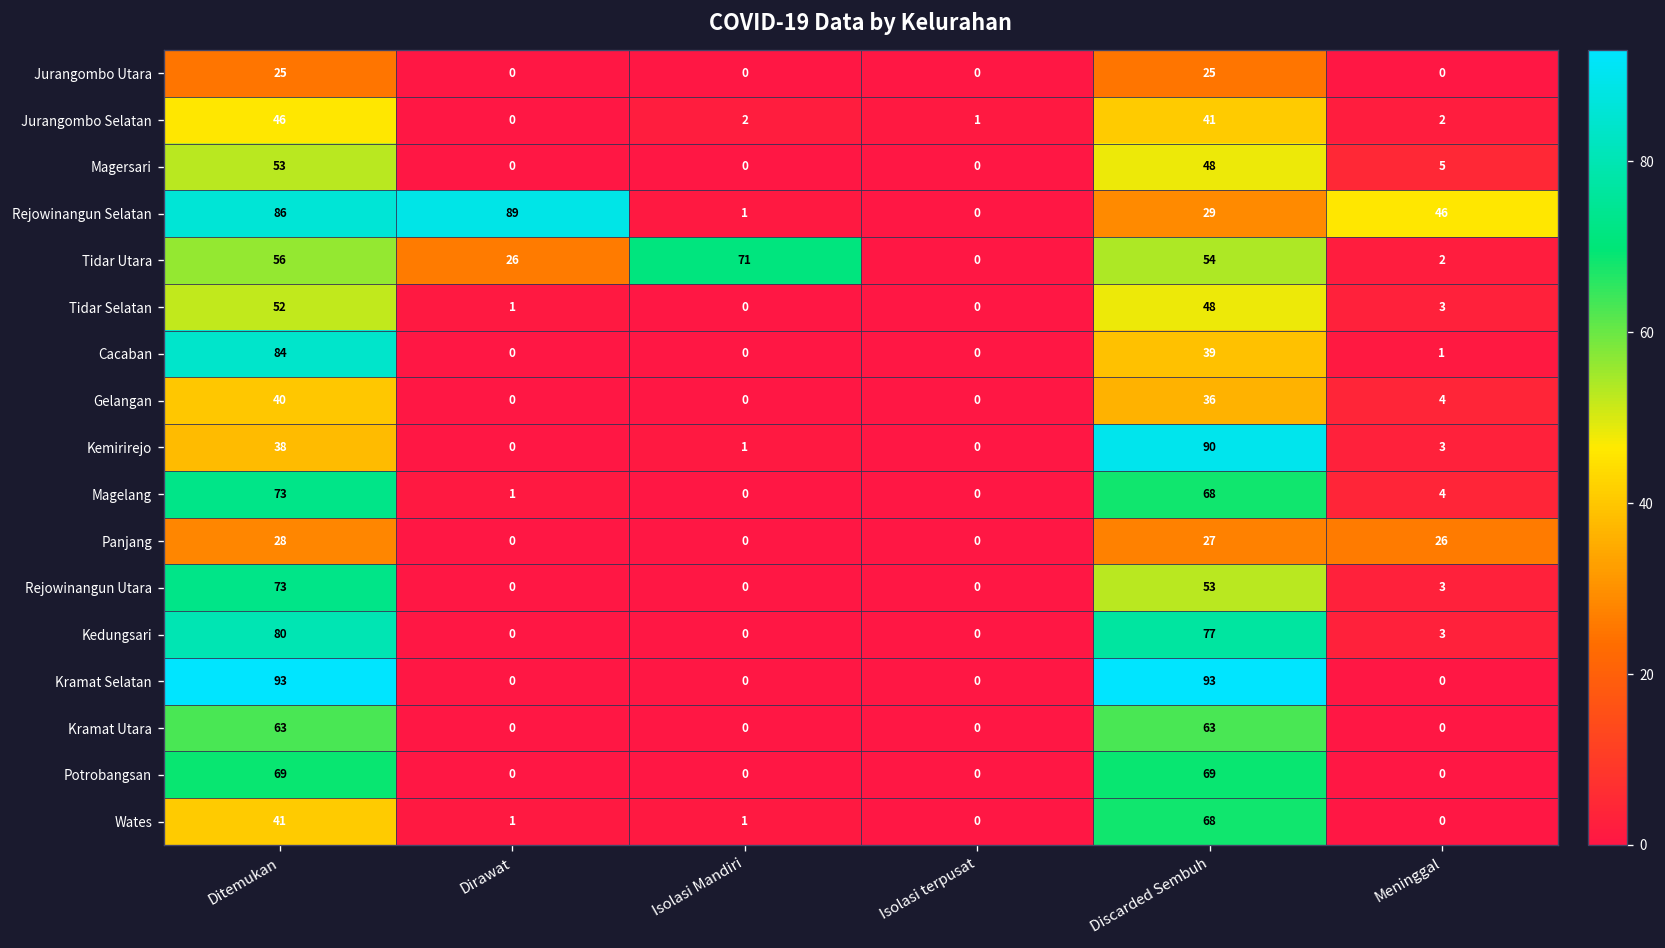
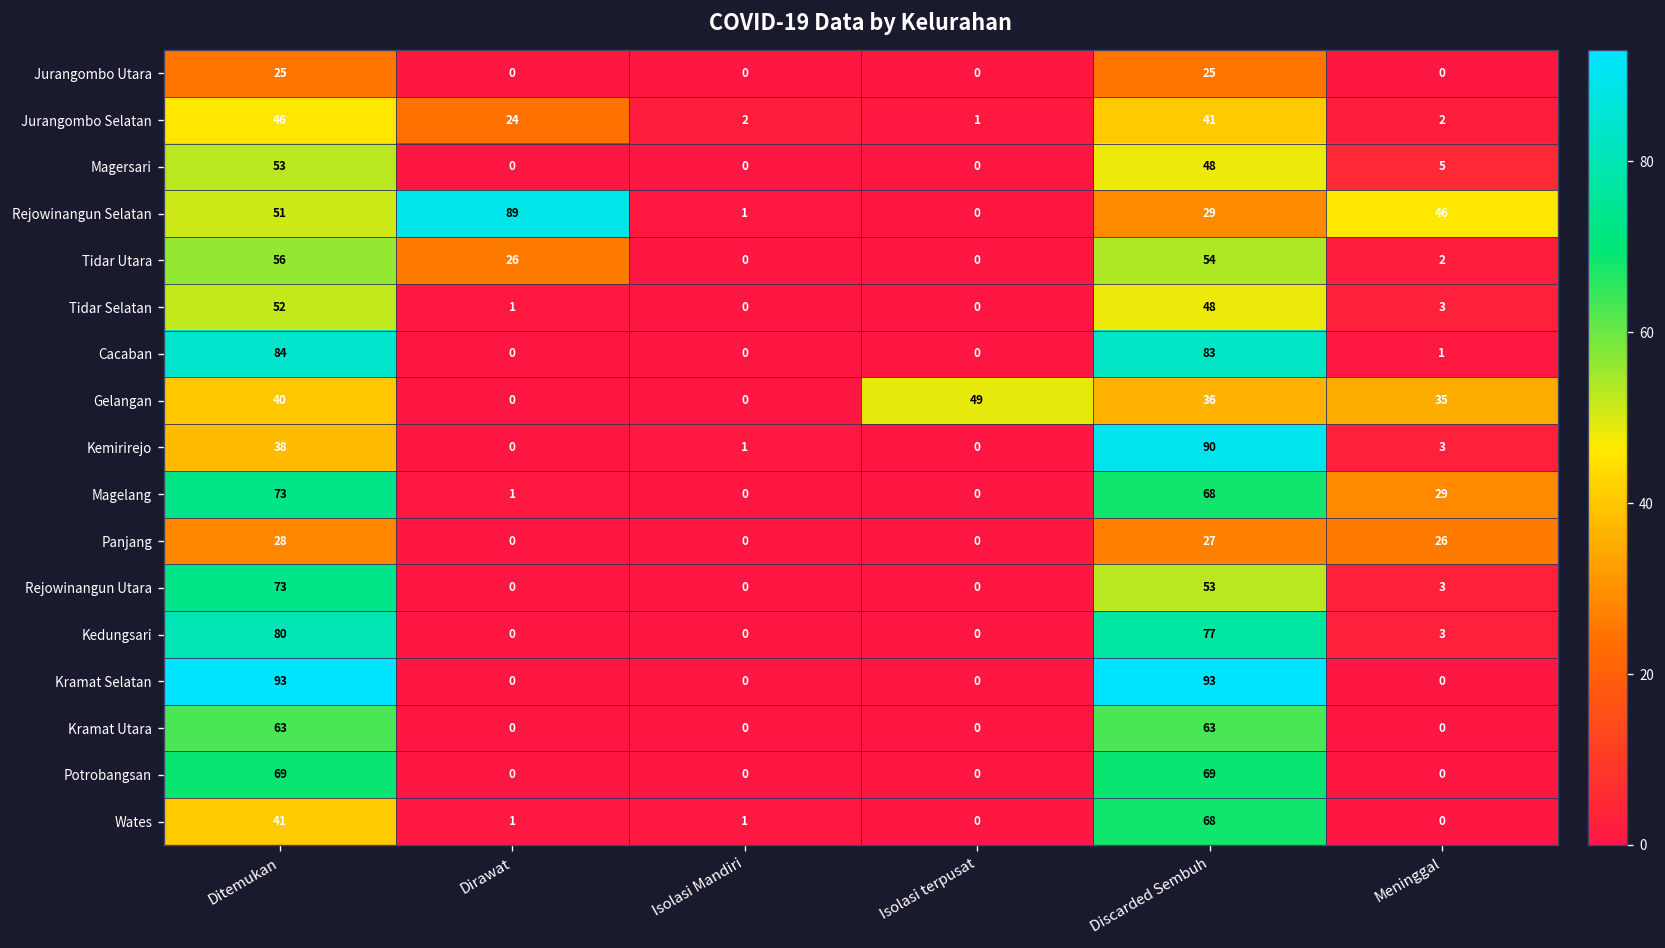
Jurangombo Selatan, Dirawat: 0 -> 24
Rejowinangun Selatan, Ditemukan: 86 -> 51
Tidar Utara, Isolasi Mandiri: 71 -> 0
Cacaban, Discarded Sembuh: 39 -> 83
Gelangan, Isolasi terpusat: 0 -> 49
Gelangan, Meninggal: 4 -> 35
Magelang, Meninggal: 4 -> 29
